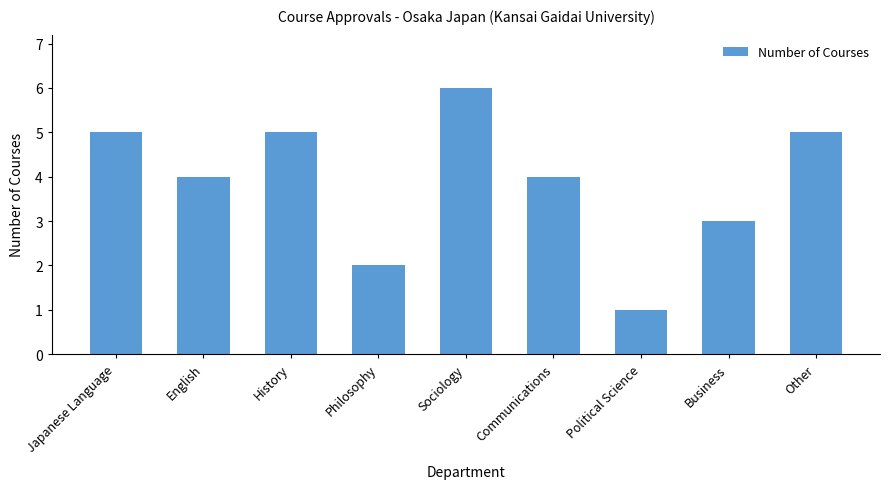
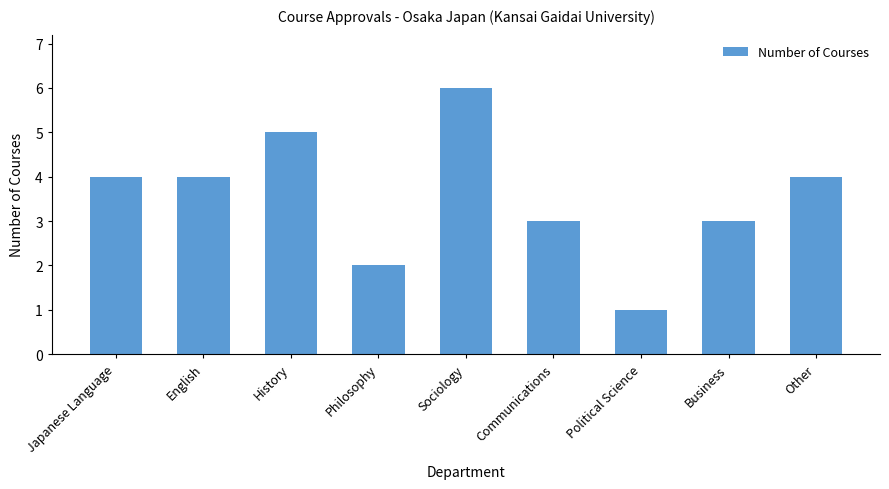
Japanese Language: 5 -> 4
Communications: 4 -> 3
Other: 5 -> 4
